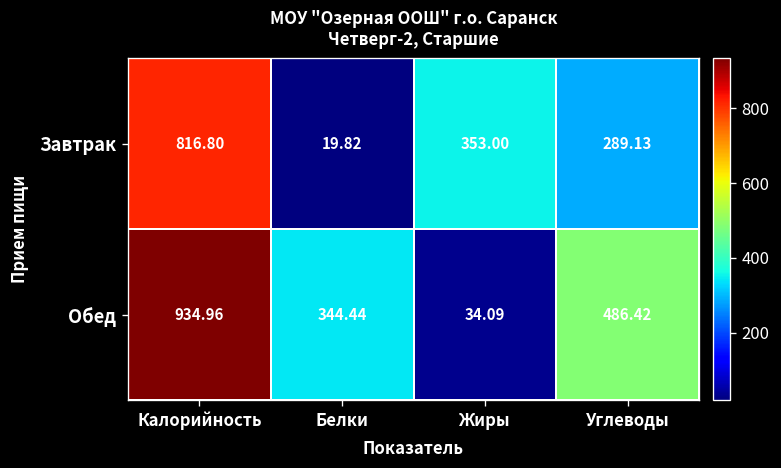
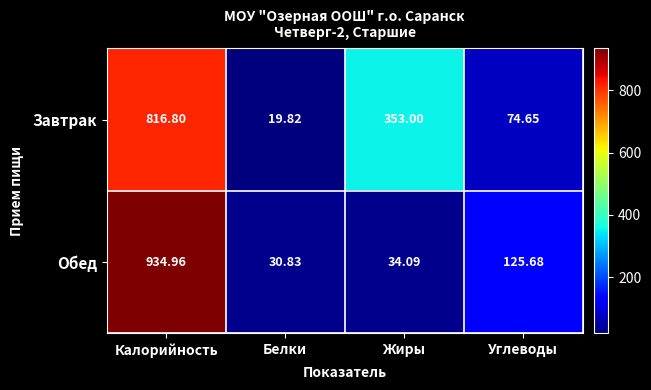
Завтрак, Углеводы: 289.13 -> 74.65
Обед, Белки: 344.44 -> 30.83
Обед, Углеводы: 486.42 -> 125.68
